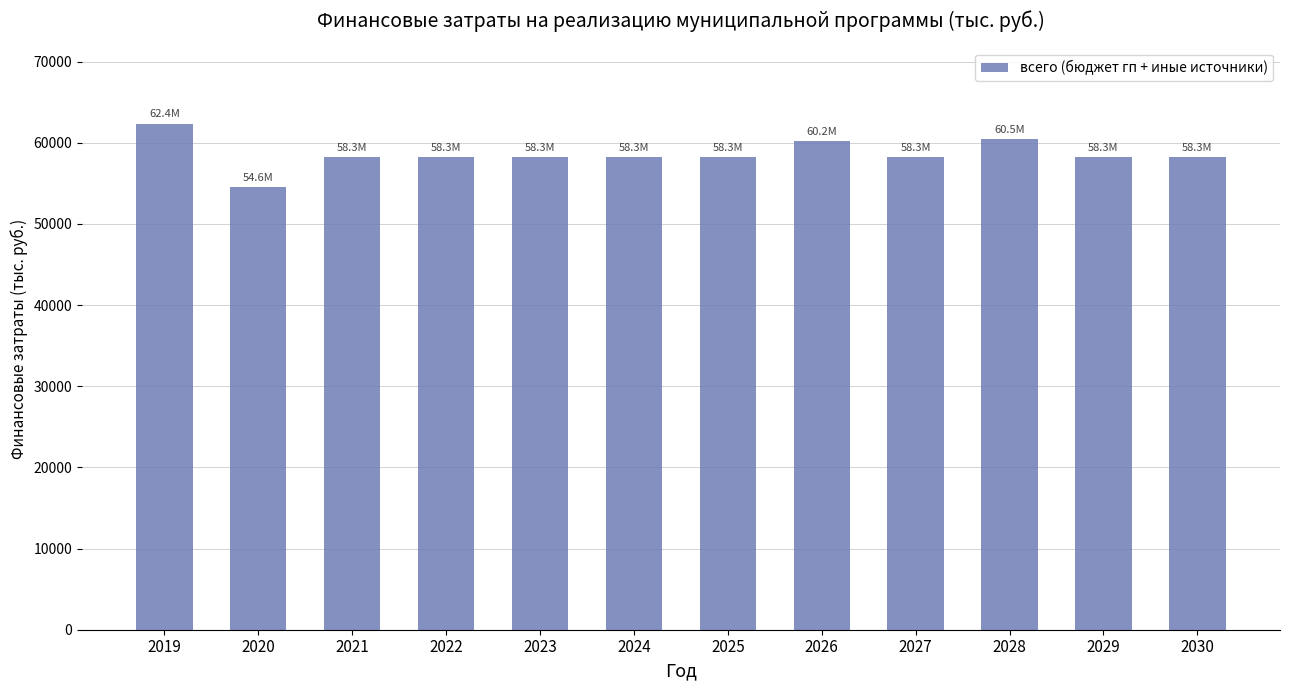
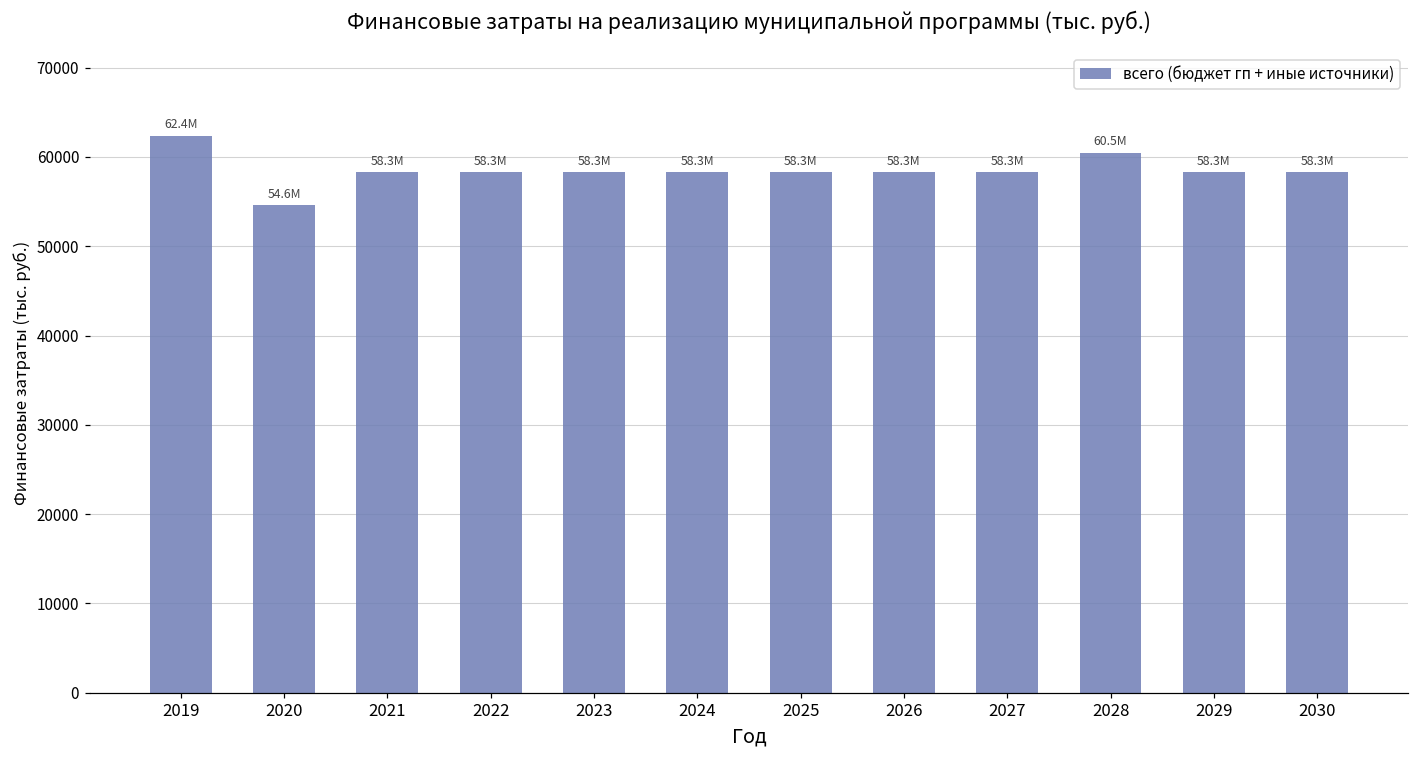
2026: 60.2M -> 58.3M
